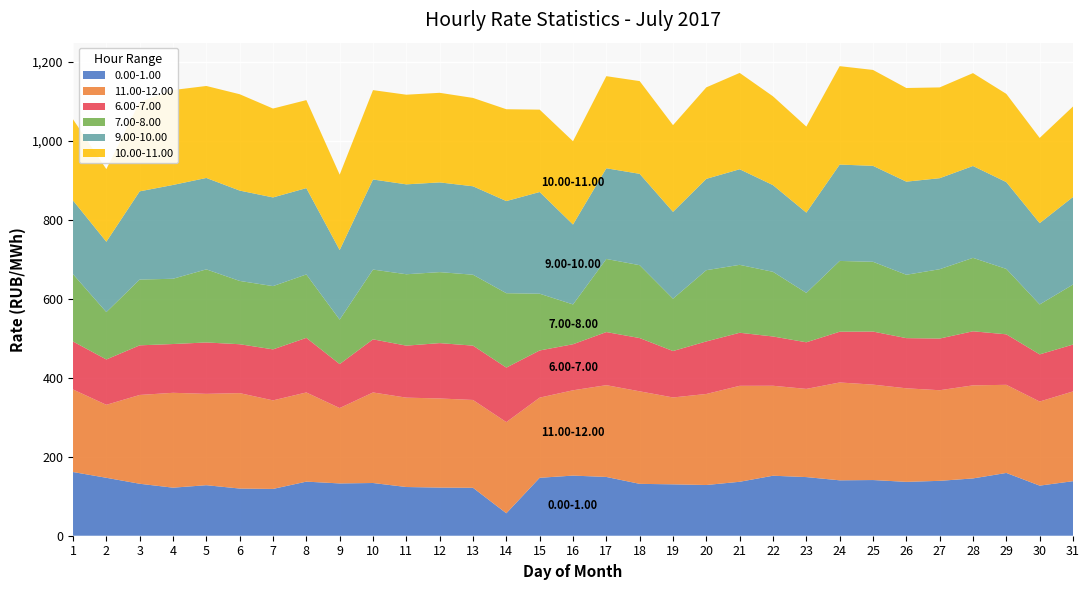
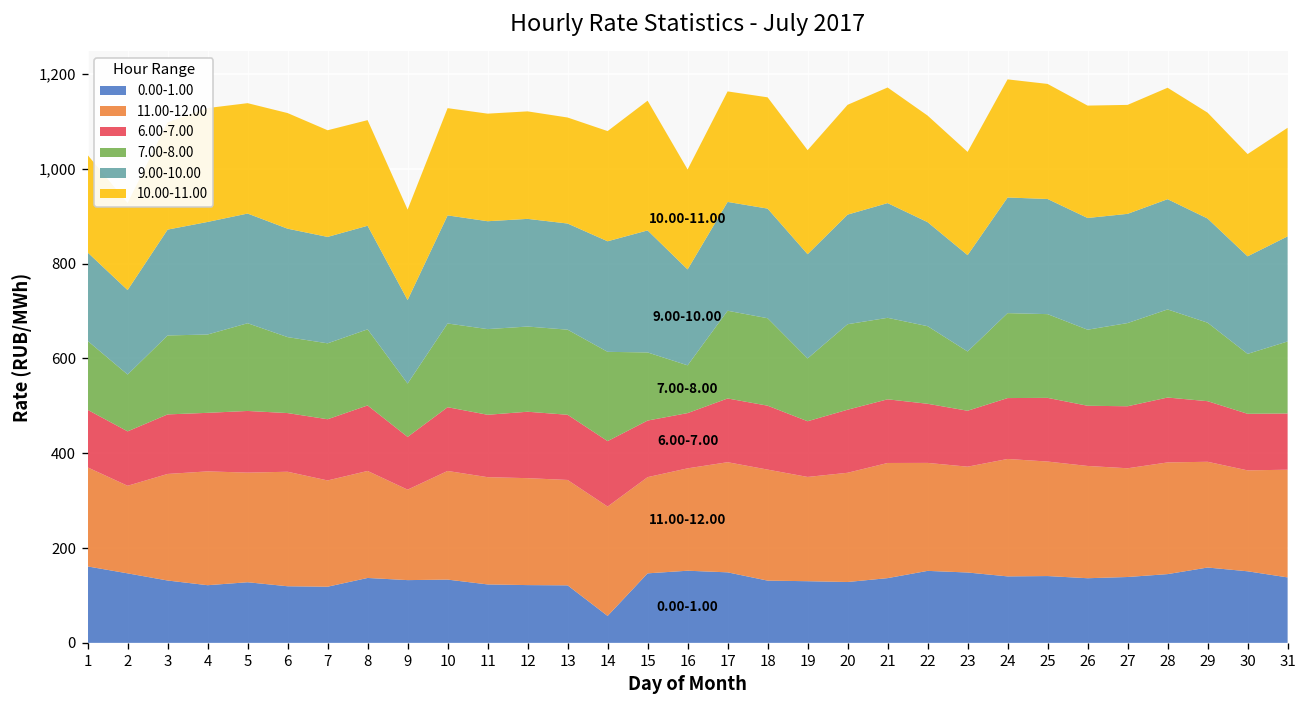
7.00-8.00, 1: 170 -> 150
10.00-11.00, 15: 210 -> 270
0.00-1.00, 30: 130 -> 150
